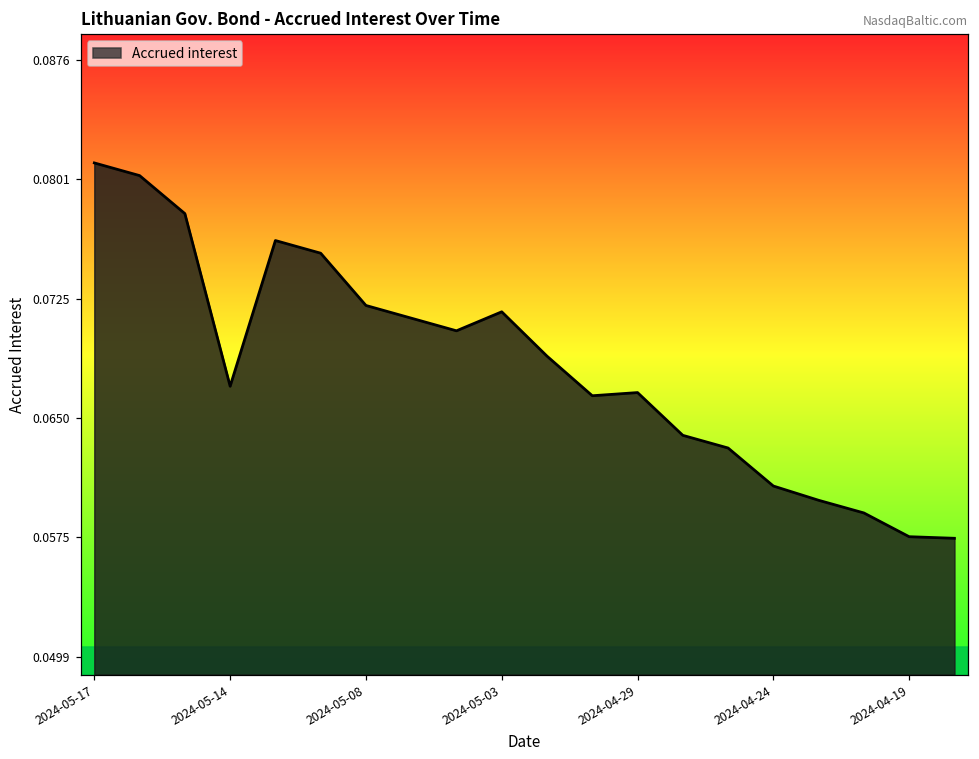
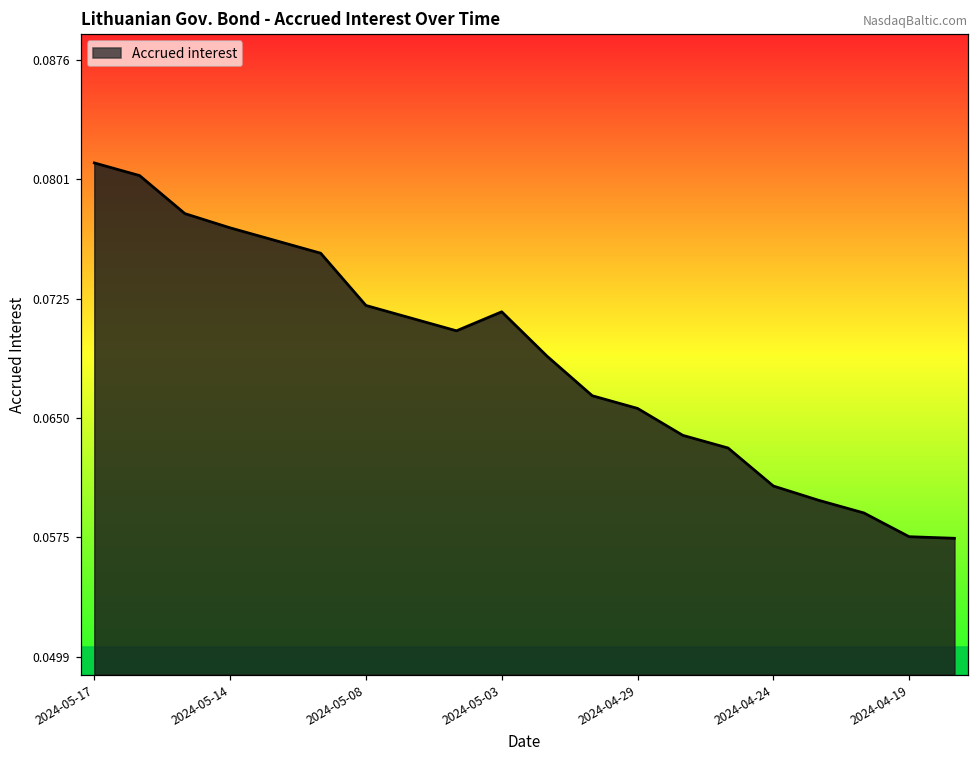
2024-05-14: 0.067 -> 0.077
2024-04-29: 0.0666 -> 0.0656
